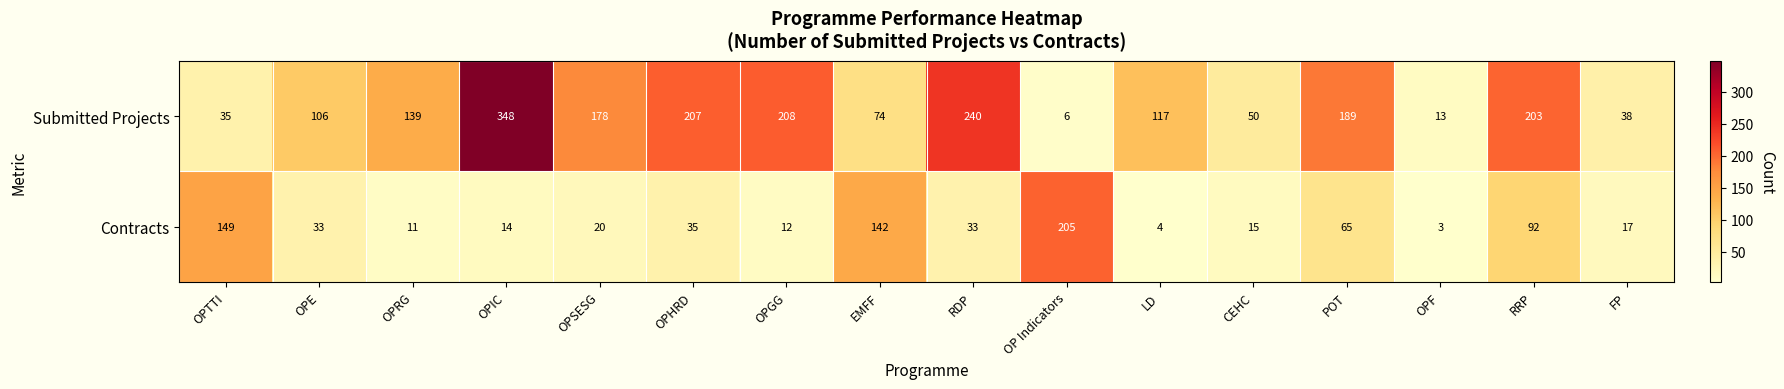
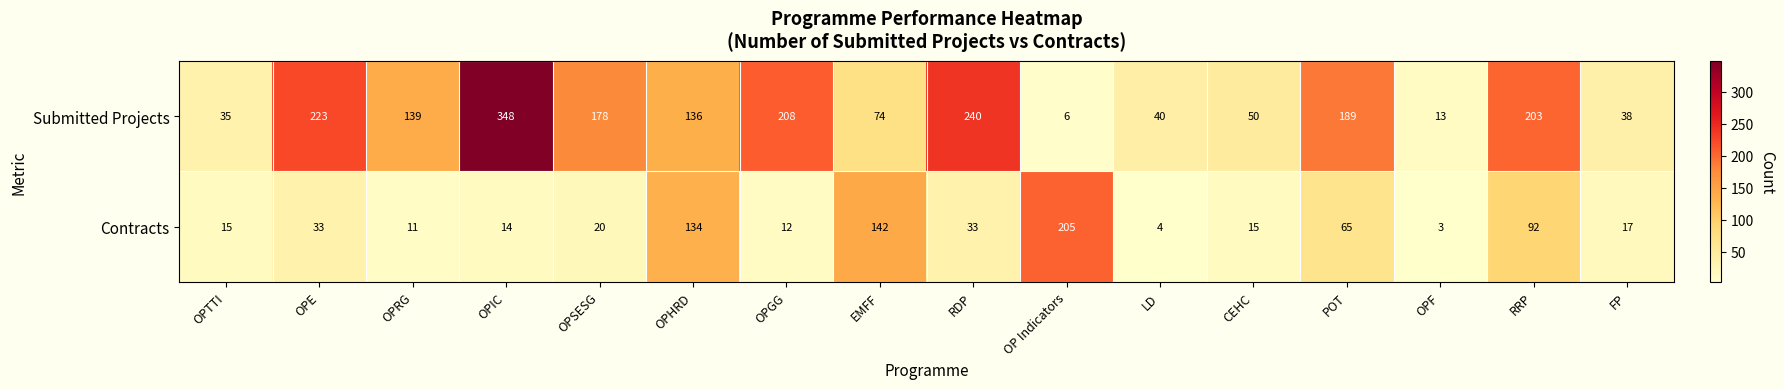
Submitted Projects, OPE: 106 -> 223
Submitted Projects, OPHRD: 207 -> 136
Submitted Projects, LD: 117 -> 40
Contracts, OPTTI: 149 -> 15
Contracts, OPHRD: 35 -> 134
